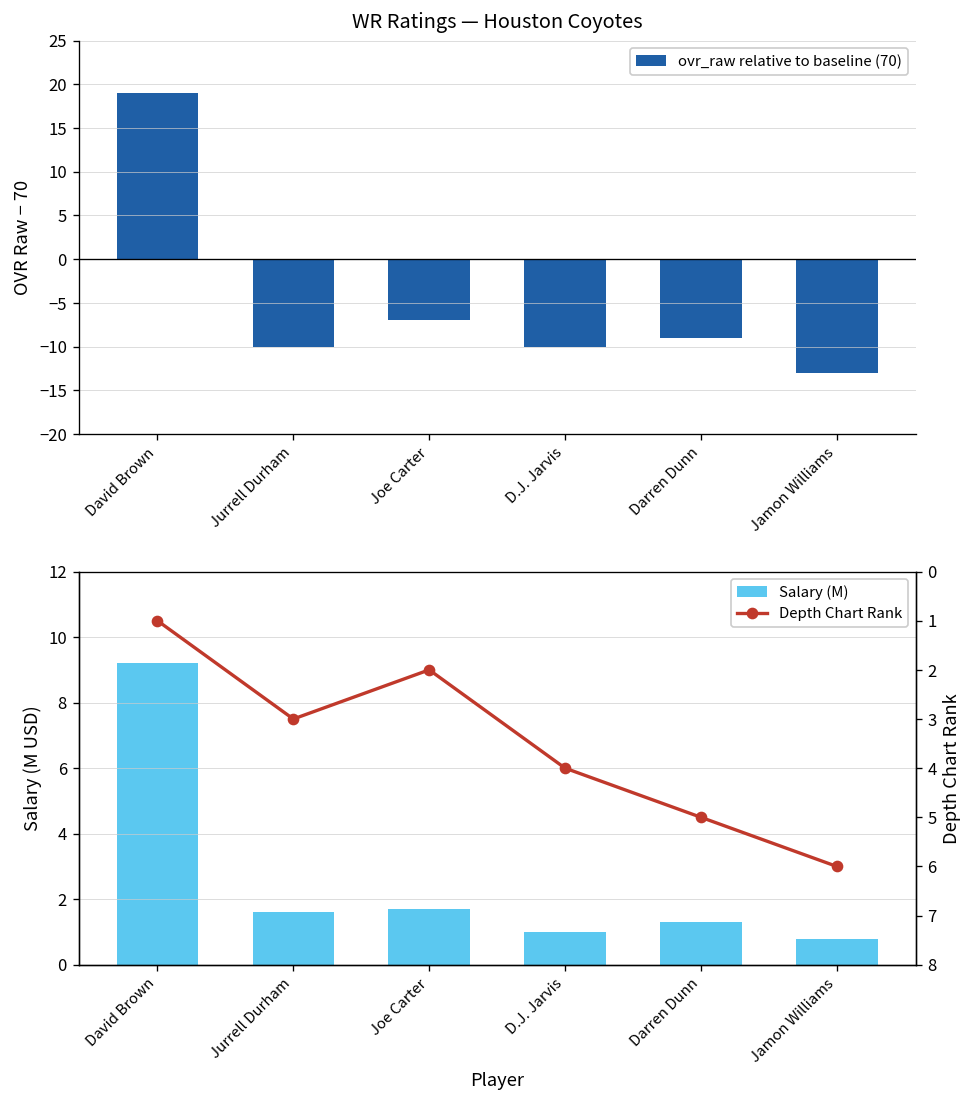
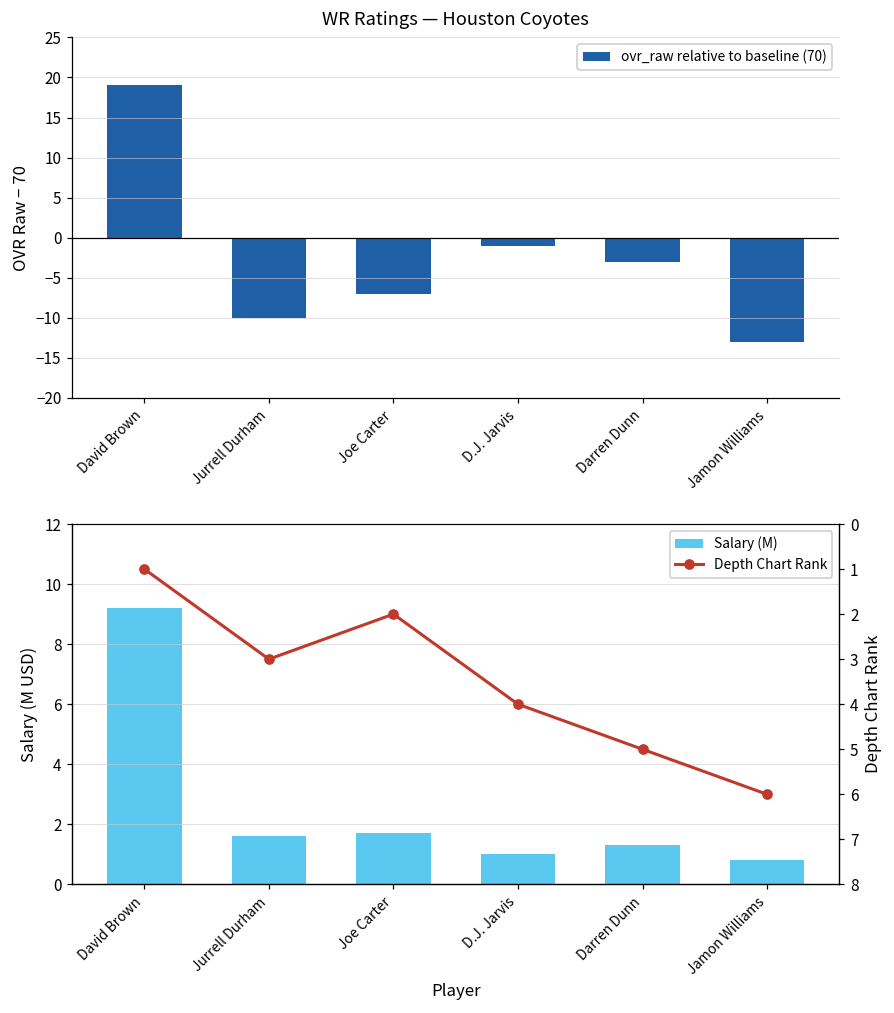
WR Ratings — Houston Coyotes, D.J. Jarvis: -10 -> -1
WR Ratings — Houston Coyotes, Darren Dunn: -9 -> -3
